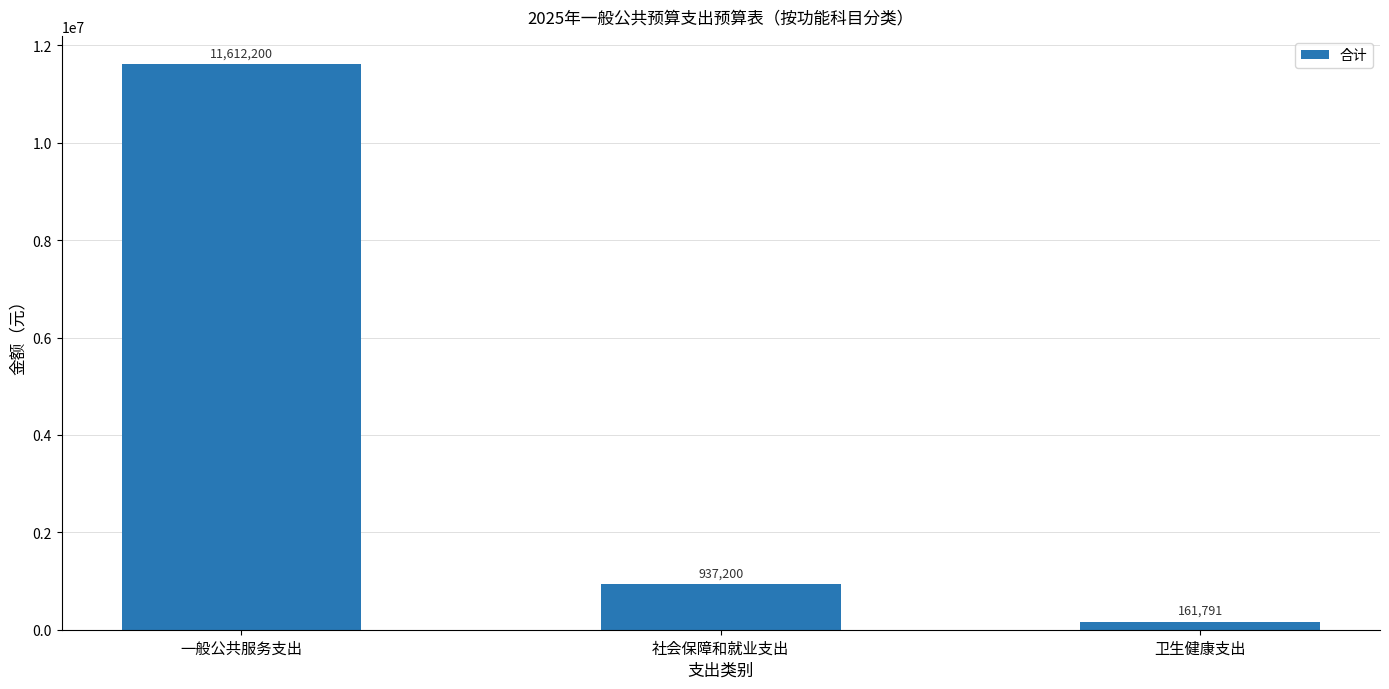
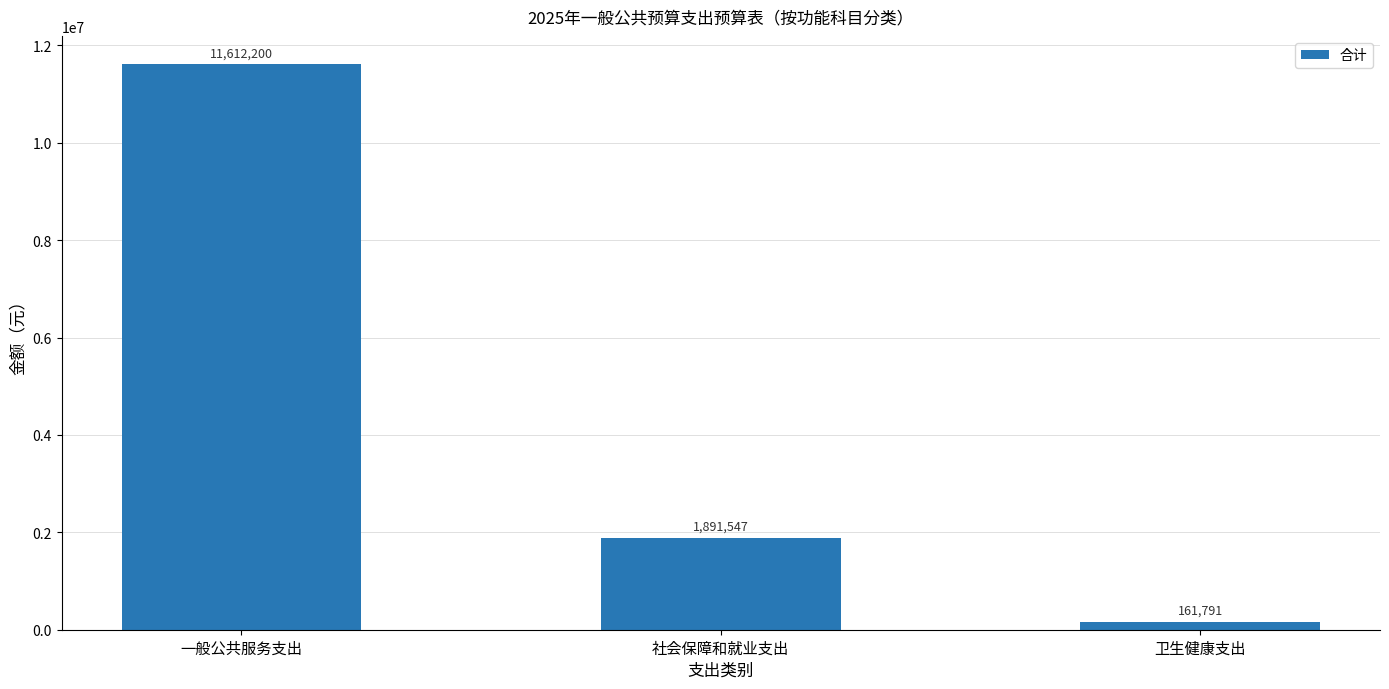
社会保障和就业支出: 937,200 -> 1,891,547
